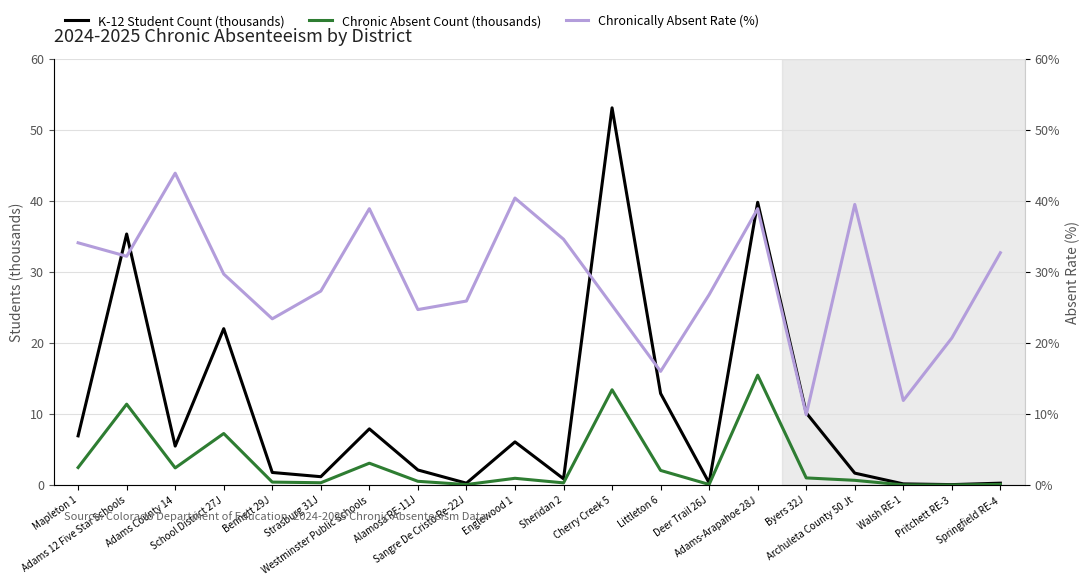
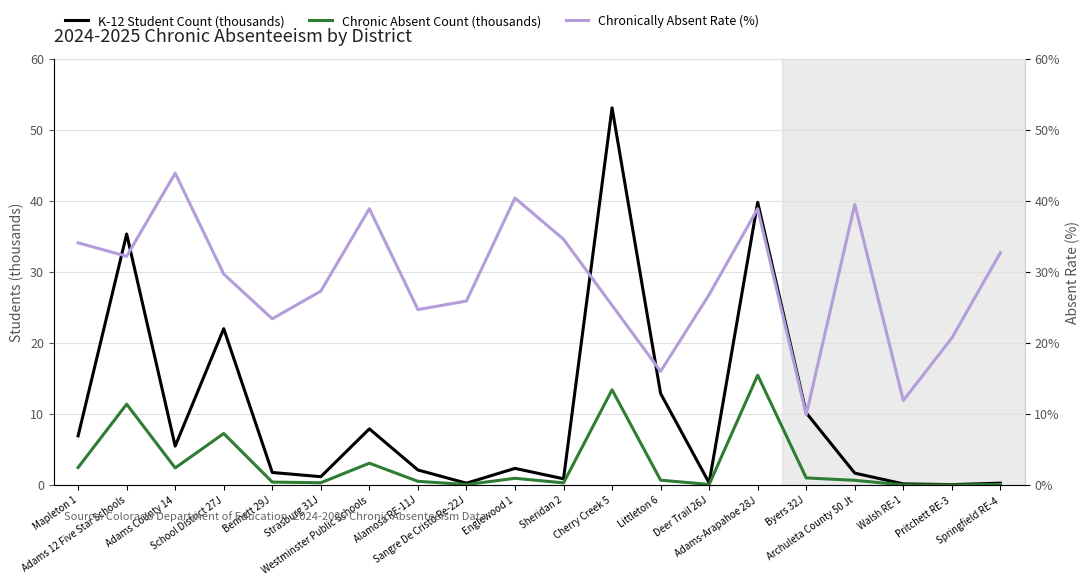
K-12 Student Count (thousands), Englewood 1: 6 -> 2
Chronic Absent Count (thousands), Littleton 6: 2 -> 1
